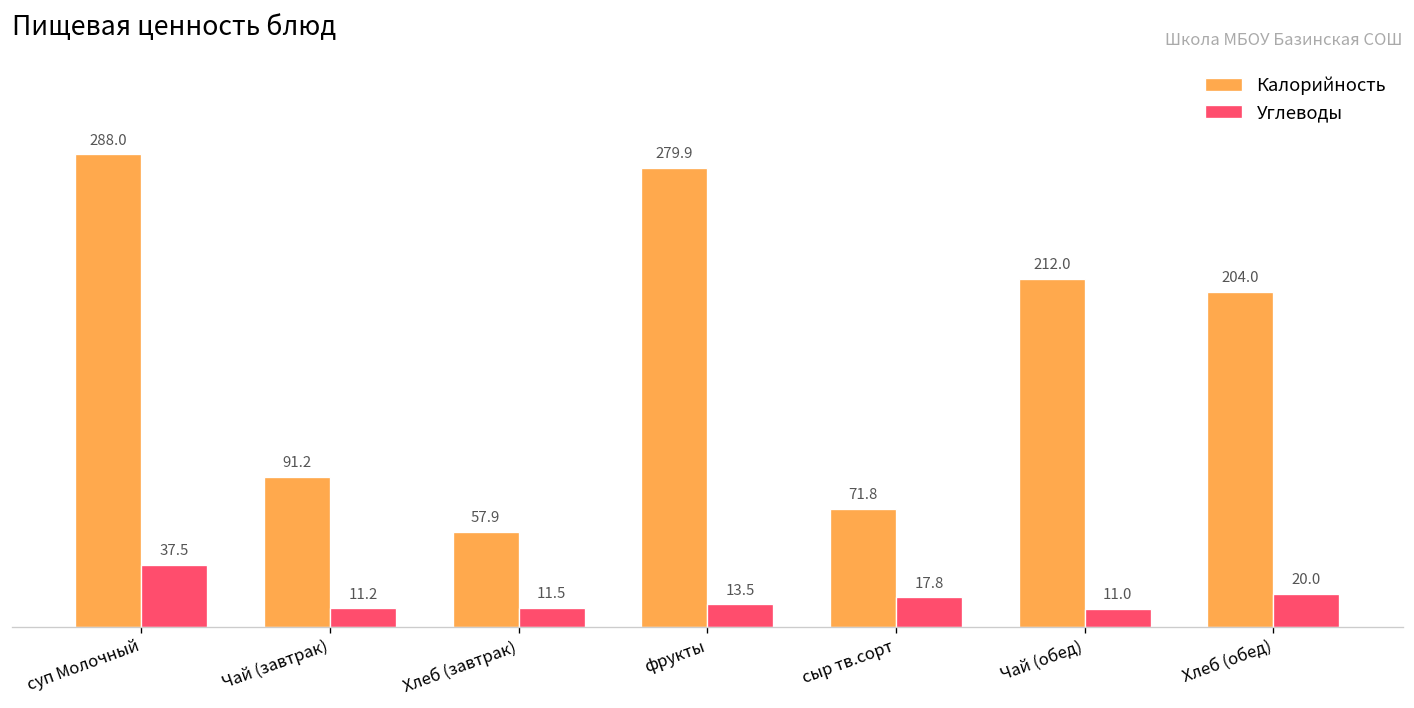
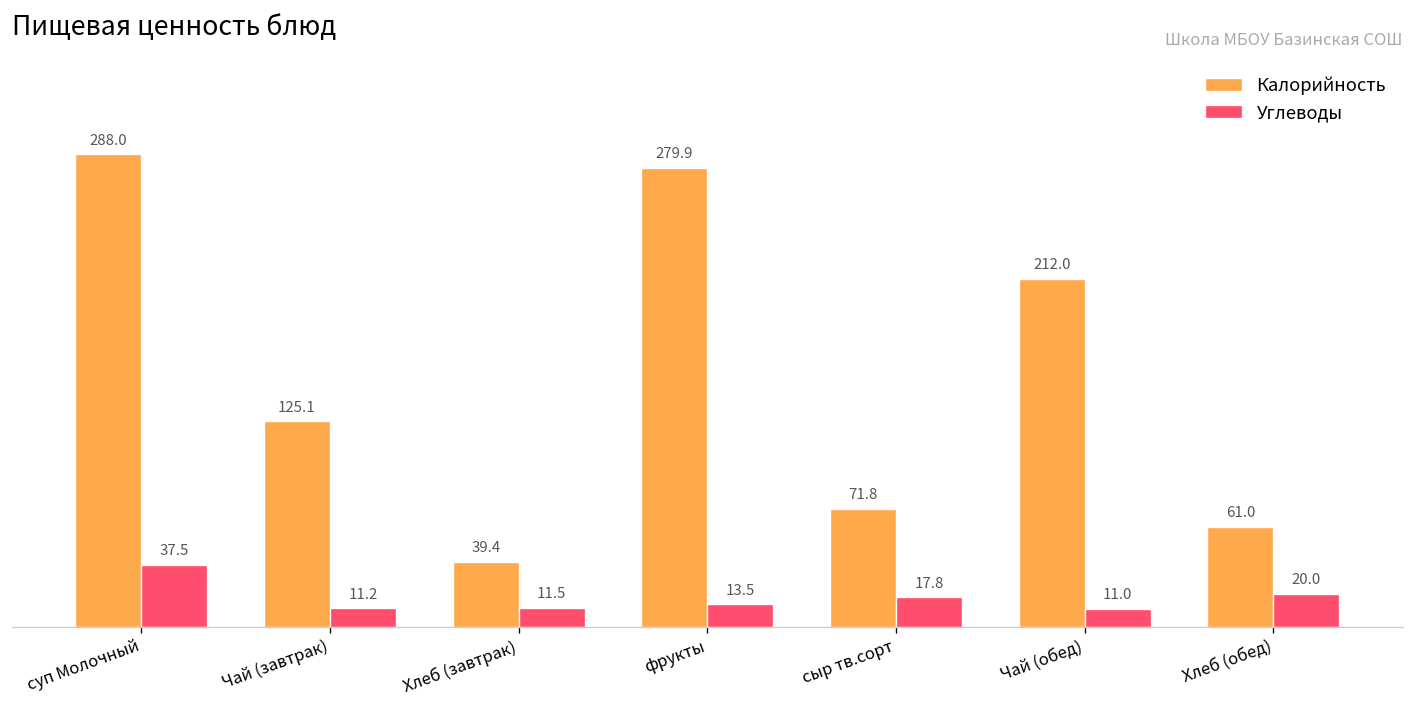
Калорийность, Чай (завтрак): 91.2 -> 125.1
Калорийность, Хлеб (завтрак): 57.9 -> 39.4
Калорийность, Хлеб (обед): 204.0 -> 61.0
